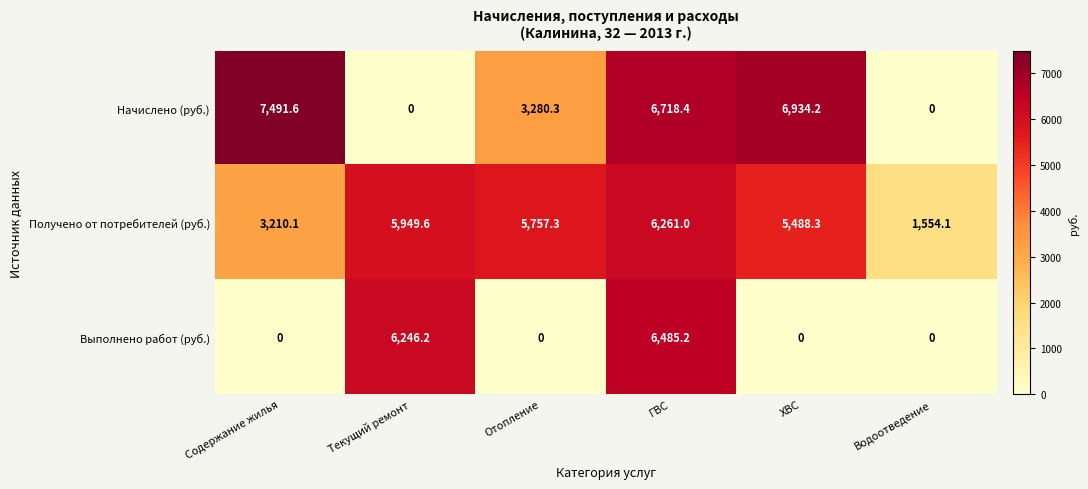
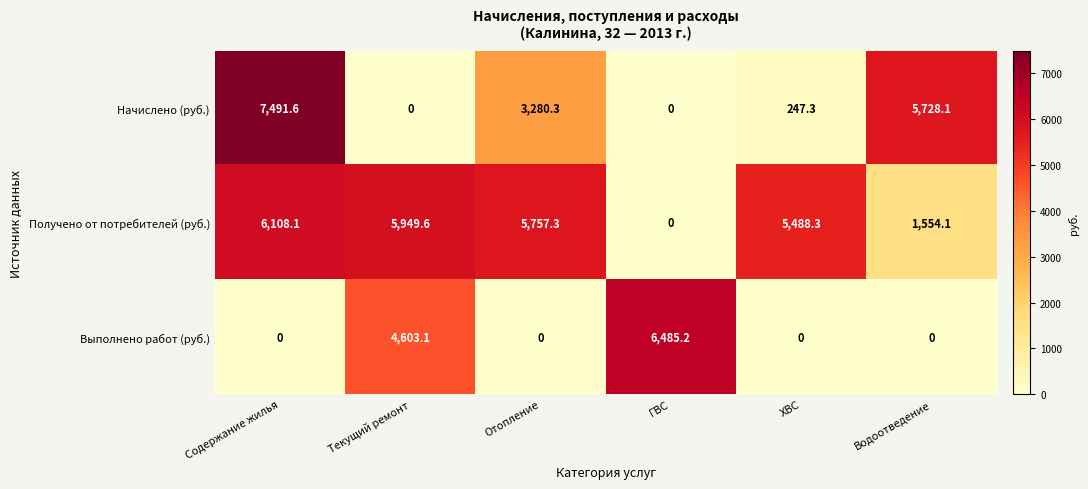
Начислено (руб.), ГВС: 6,718.4 -> 0
Начислено (руб.), ХВС: 6,934.2 -> 247.3
Начислено (руб.), Водоотведение: 0 -> 5,728.1
Получено от потребителей (руб.), Содержание жилья: 3,210.1 -> 6,108.1
Получено от потребителей (руб.), ГВС: 6,261.0 -> 0
Выполнено работ (руб.), Текущий ремонт: 6,246.2 -> 4,603.1
